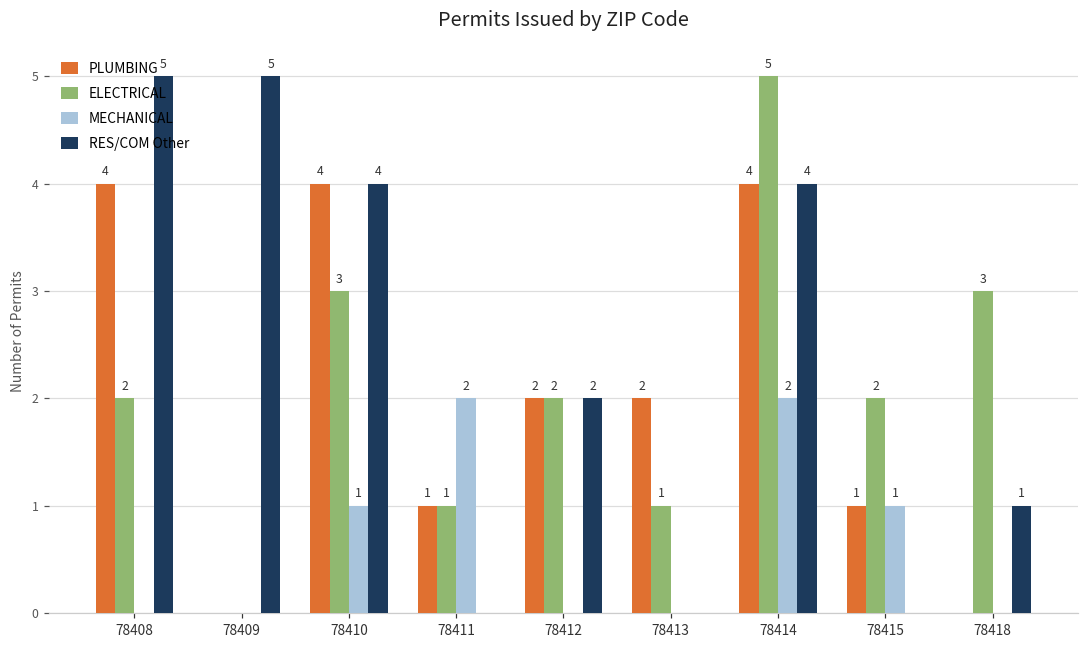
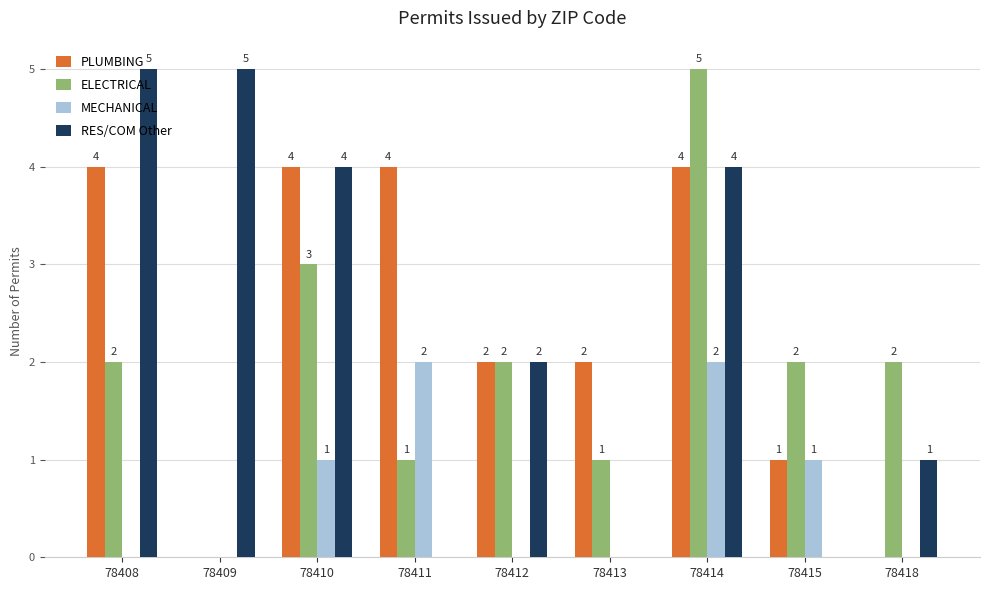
PLUMBING, 78411: 1 -> 4
ELECTRICAL, 78418: 3 -> 2
